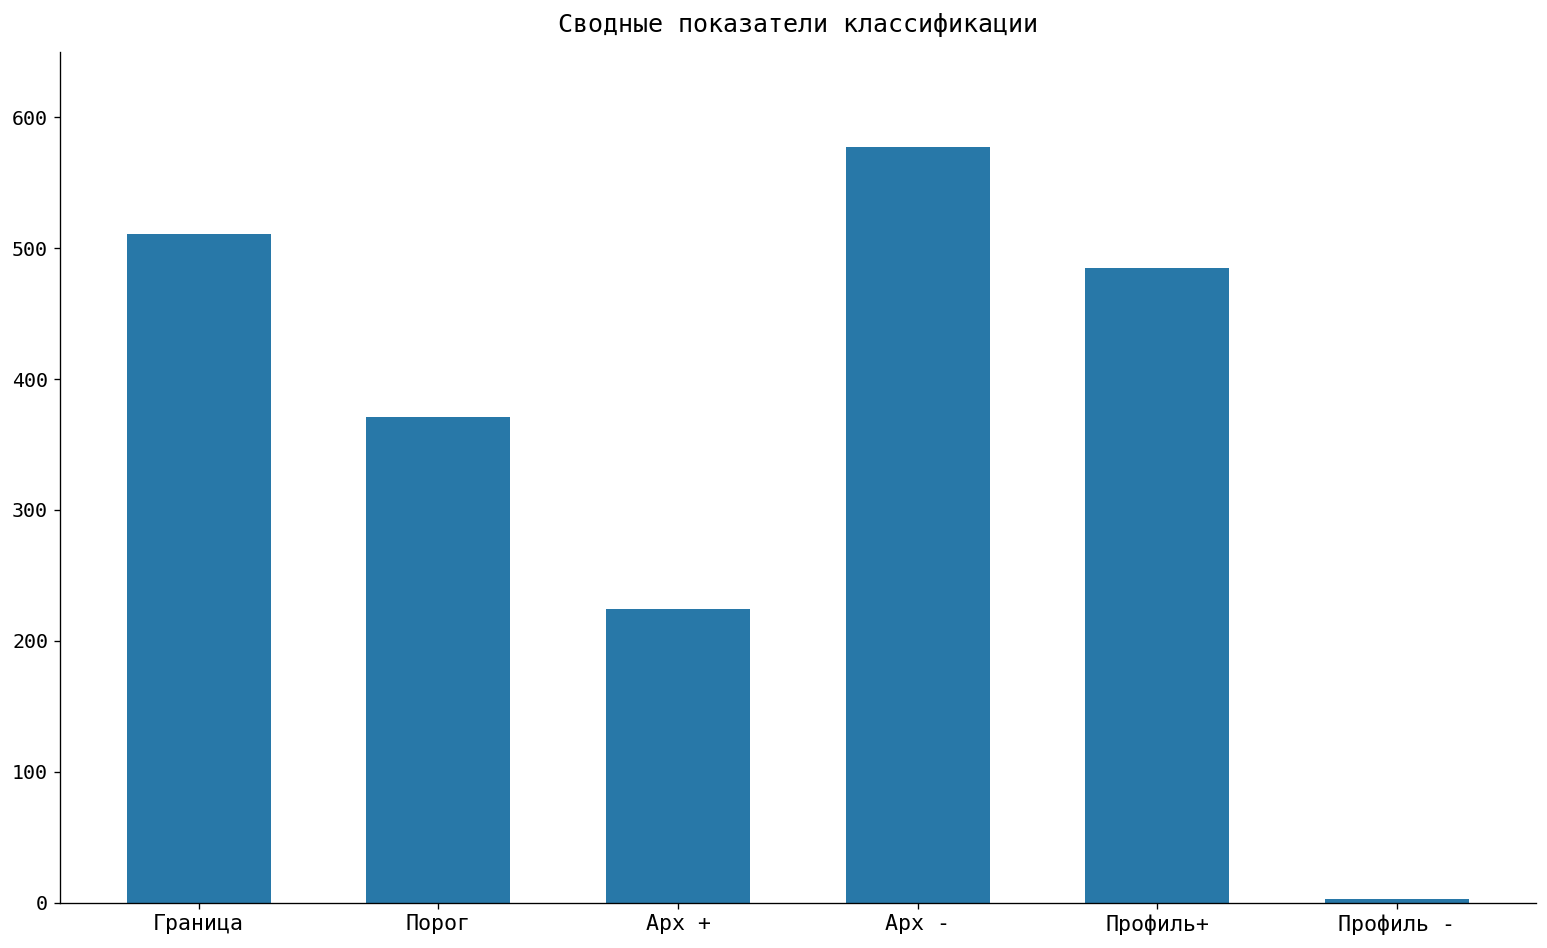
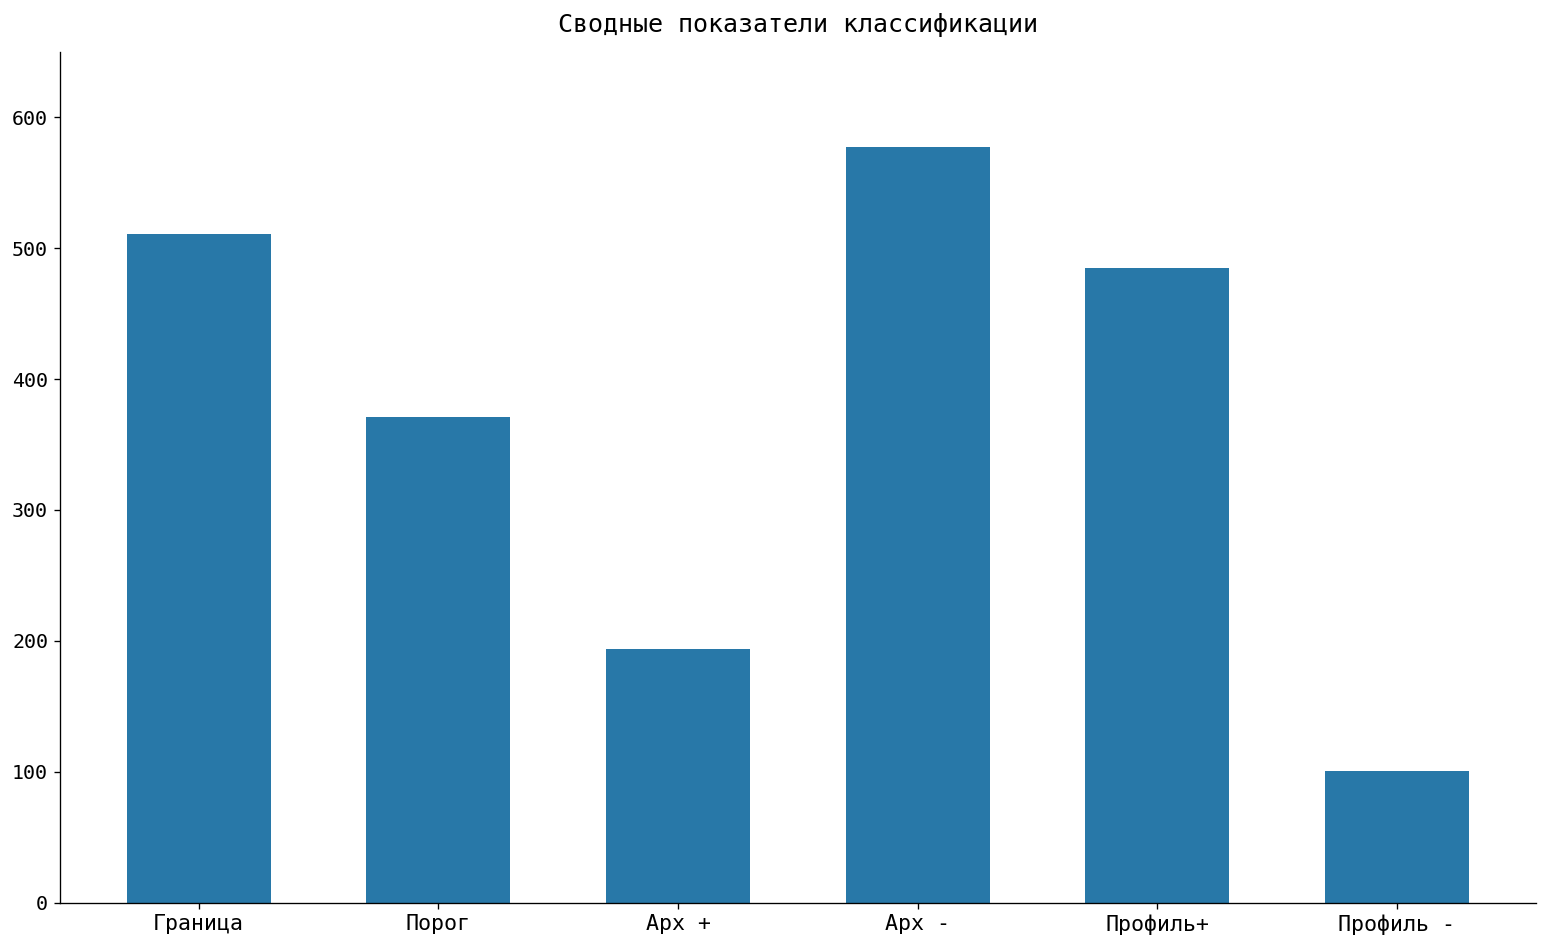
Арх +: 224 -> 194
Профиль -: 3 -> 101
